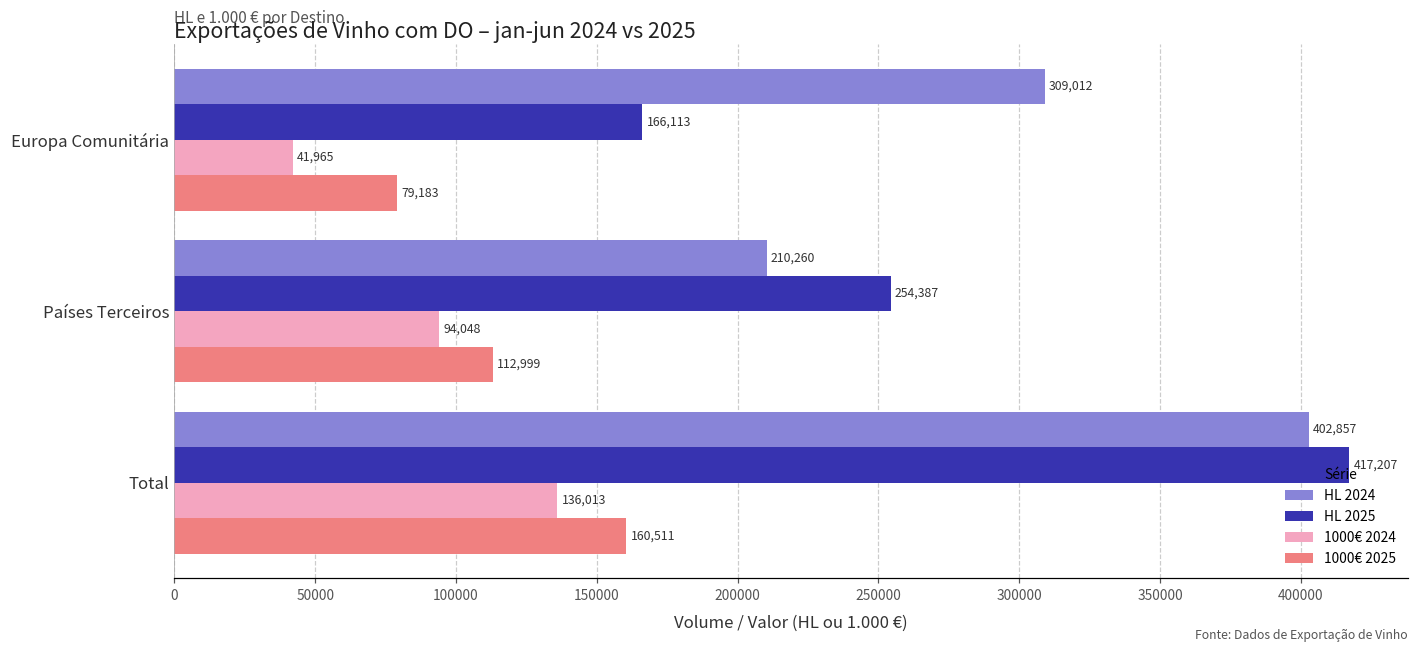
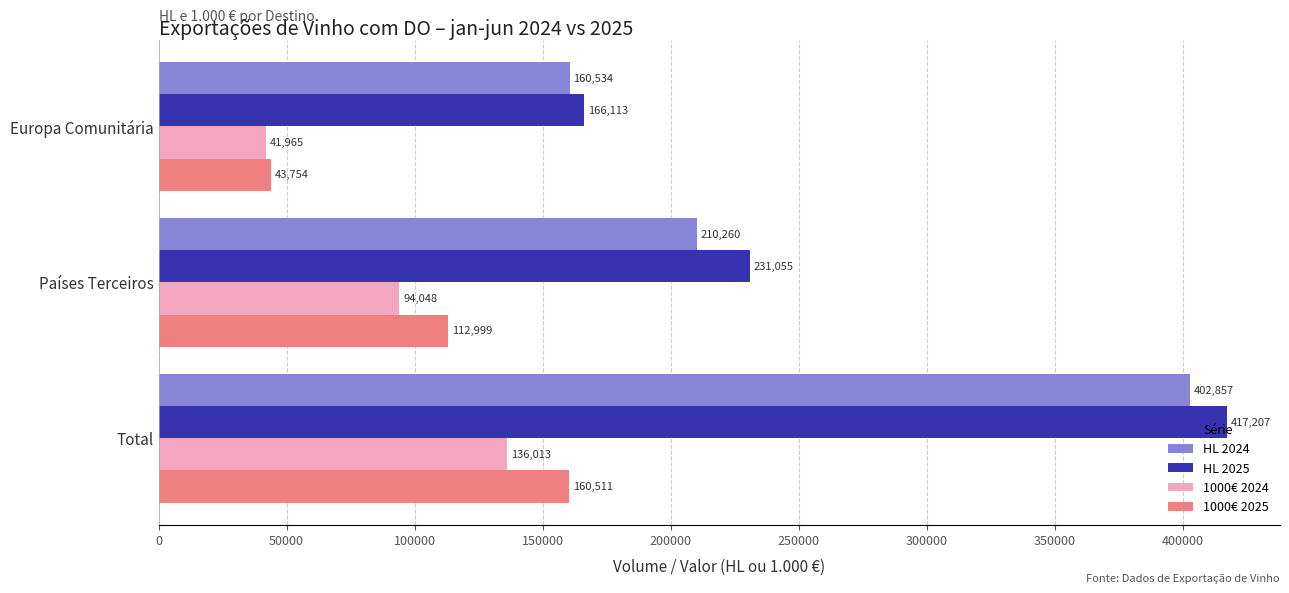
HL 2024, Europa Comunitária: 309,012 -> 160,534
1000€ 2025, Europa Comunitária: 79,183 -> 43,754
HL 2025, Países Terceiros: 254,387 -> 231,055
